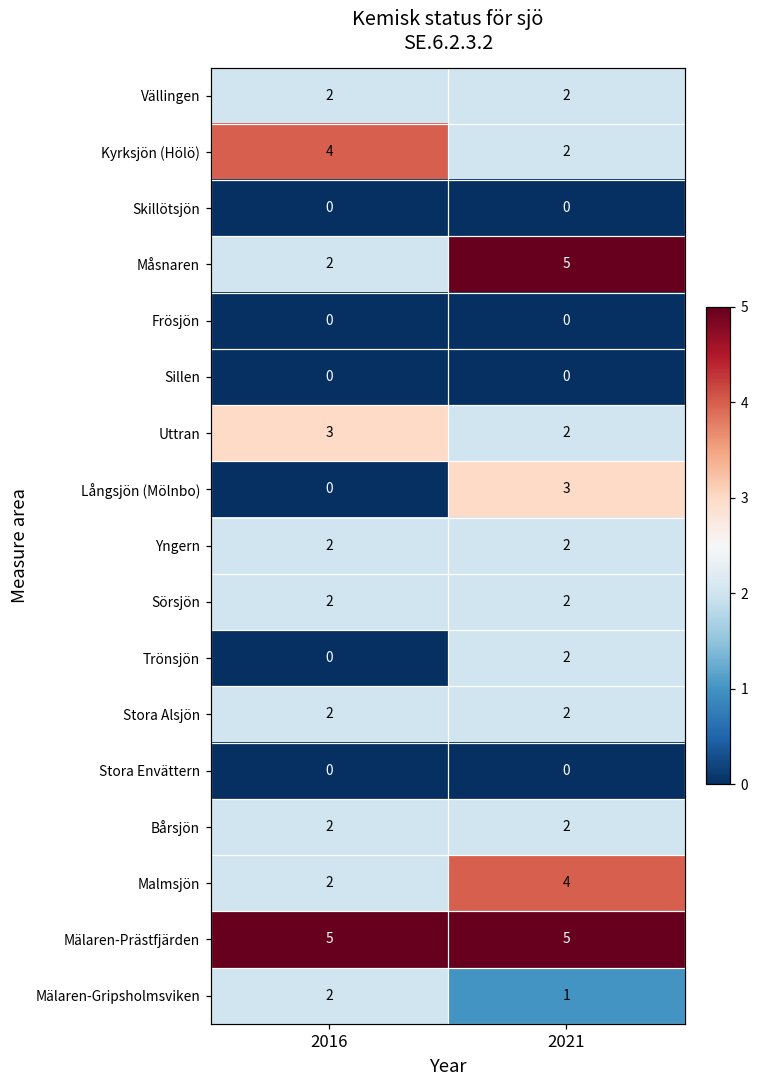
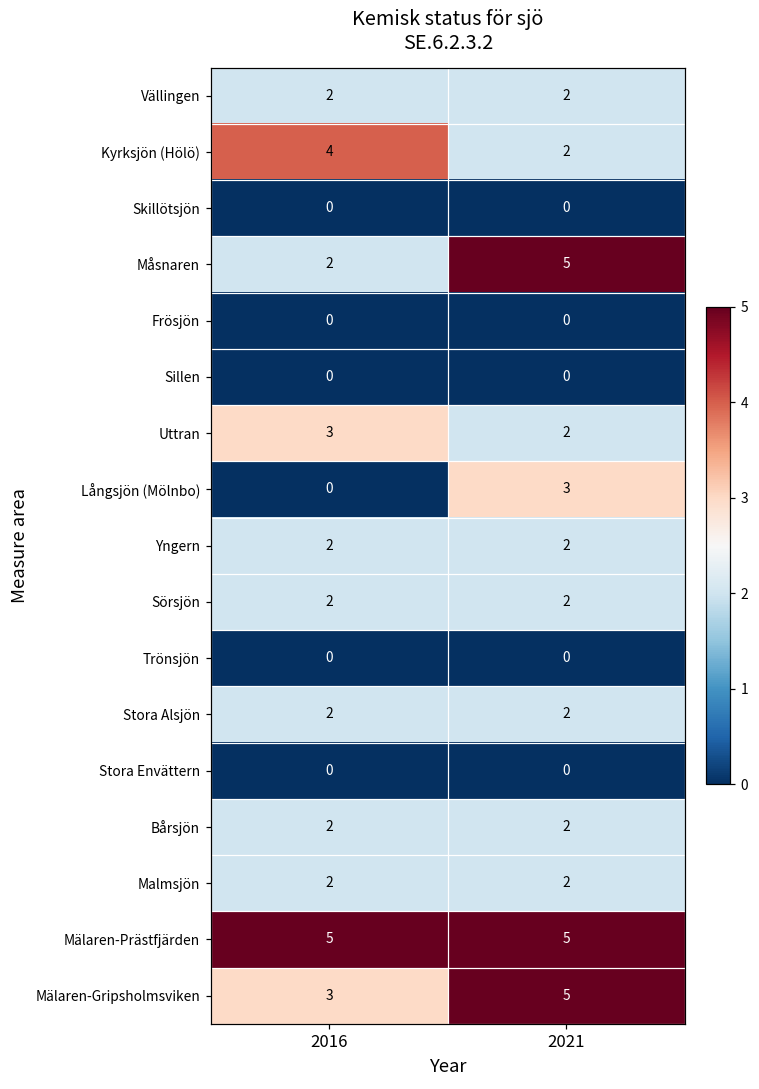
Trönsjön, 2021: 2 -> 0
Malmsjön, 2021: 4 -> 2
Mälaren-Gripsholmsviken, 2016: 2 -> 3
Mälaren-Gripsholmsviken, 2021: 1 -> 5
